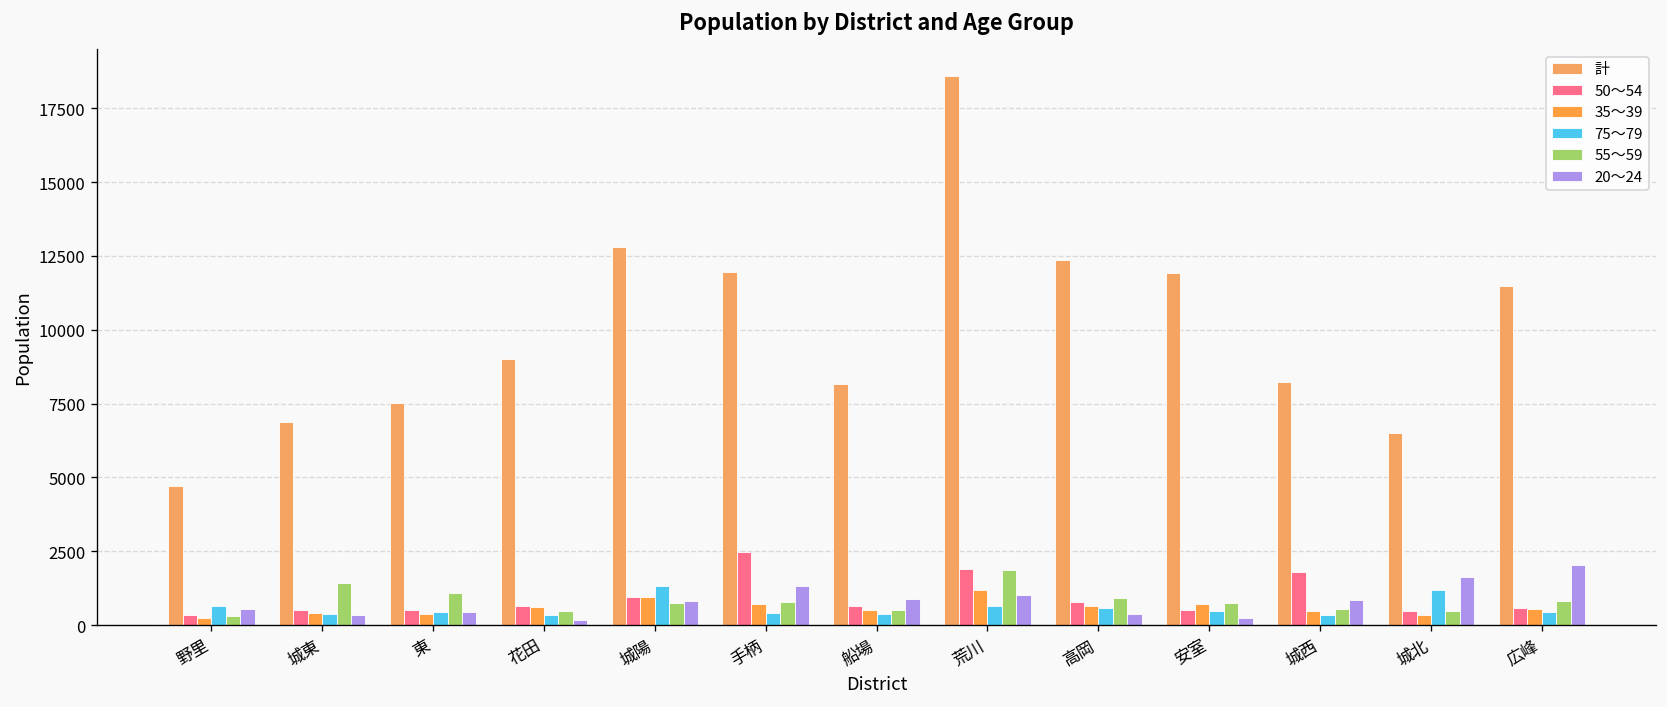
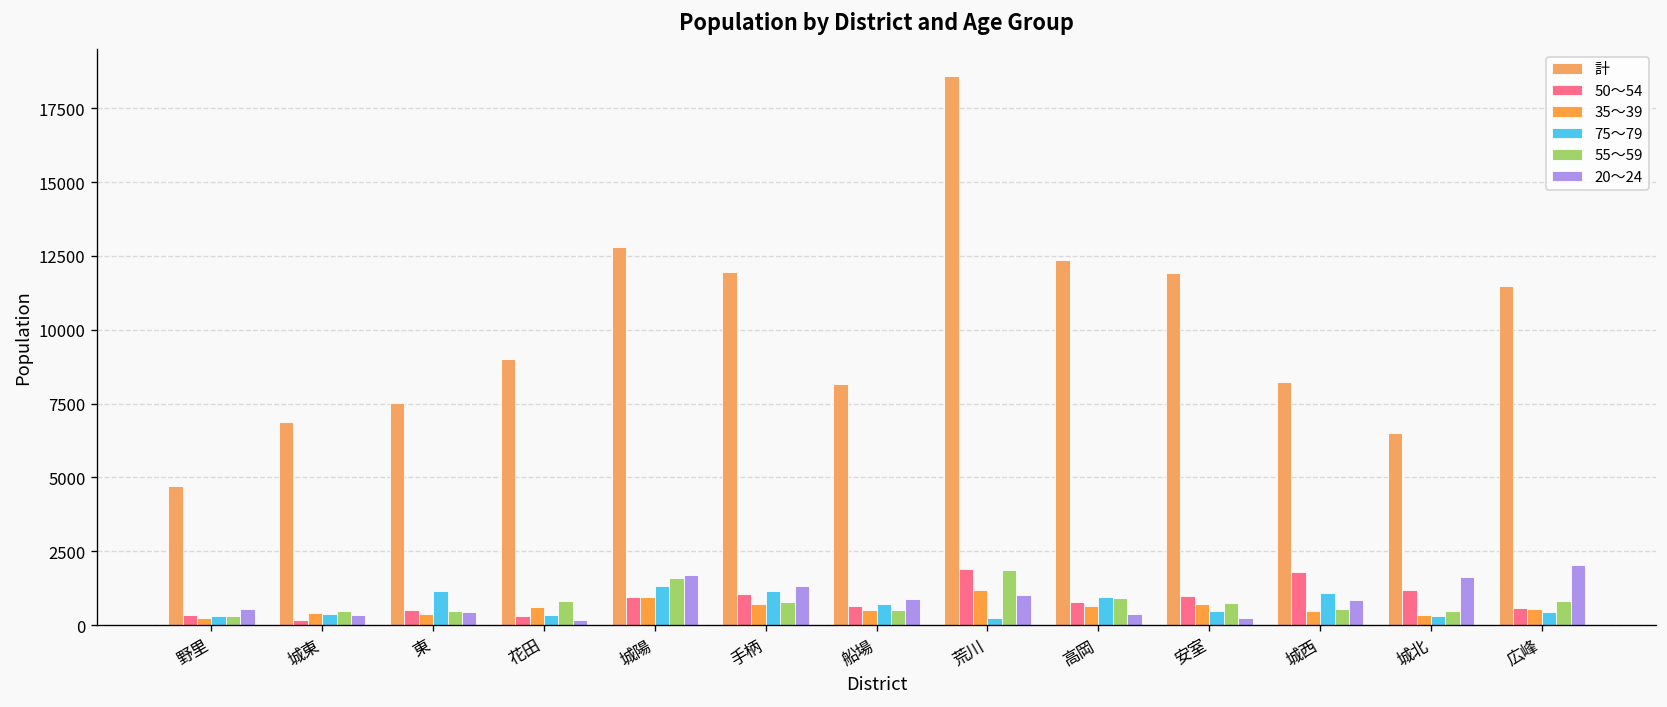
75～79, 野里: 700 -> 300
50～54, 城東: 500 -> 200
55～59, 城東: 1400 -> 500
75～79, 東: 500 -> 1200
55～59, 東: 1100 -> 500
50～54, 花田: 600 -> 300
55～59, 花田: 500 -> 800
55～59, 城陽: 700 -> 1600
20～24, 城陽: 800 -> 1700
50～54, 手柄: 2500 -> 1000
75～79, 手柄: 400 -> 1200
75～79, 船場: 400 -> 700
75～79, 荒川: 700 -> 200
75～79, 高岡: 600 -> 900
50～54, 安室: 500 -> 1000
75～79, 城西: 300 -> 1100
50～54, 城北: 500 -> 1200
75～79, 城北: 1200 -> 300
